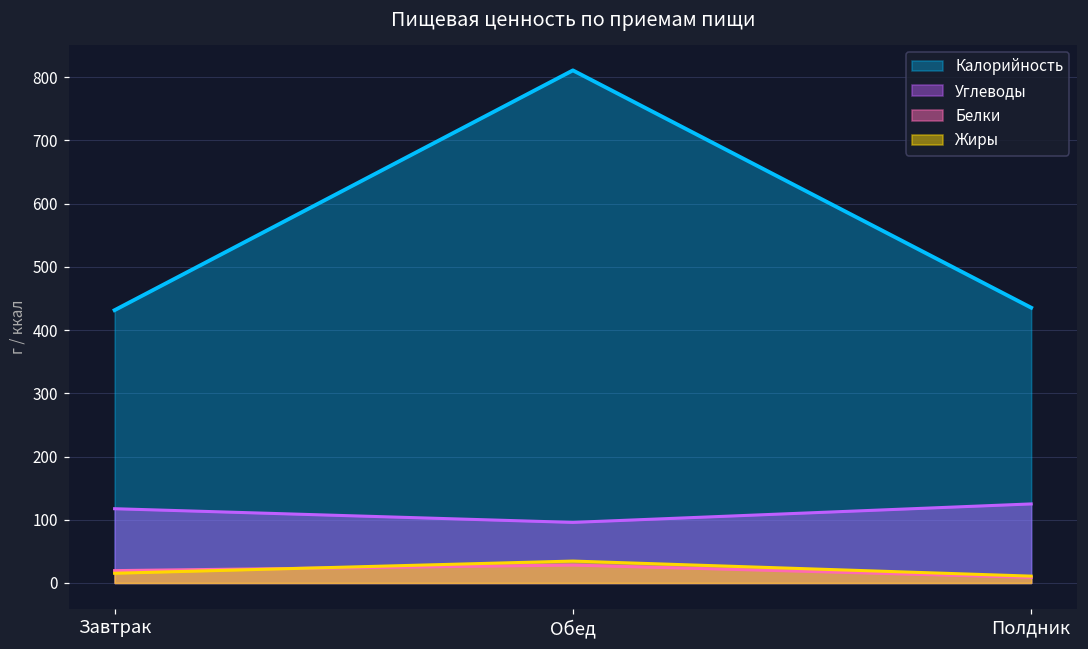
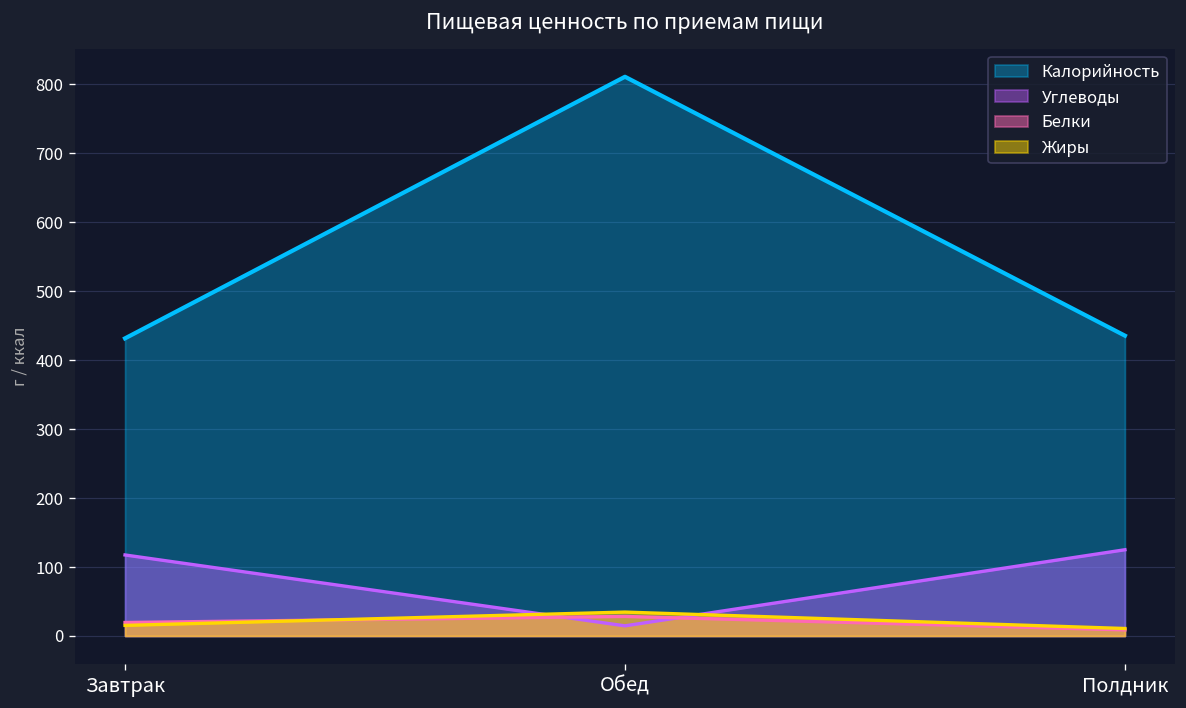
Углеводы, Обед: 100 -> 10
